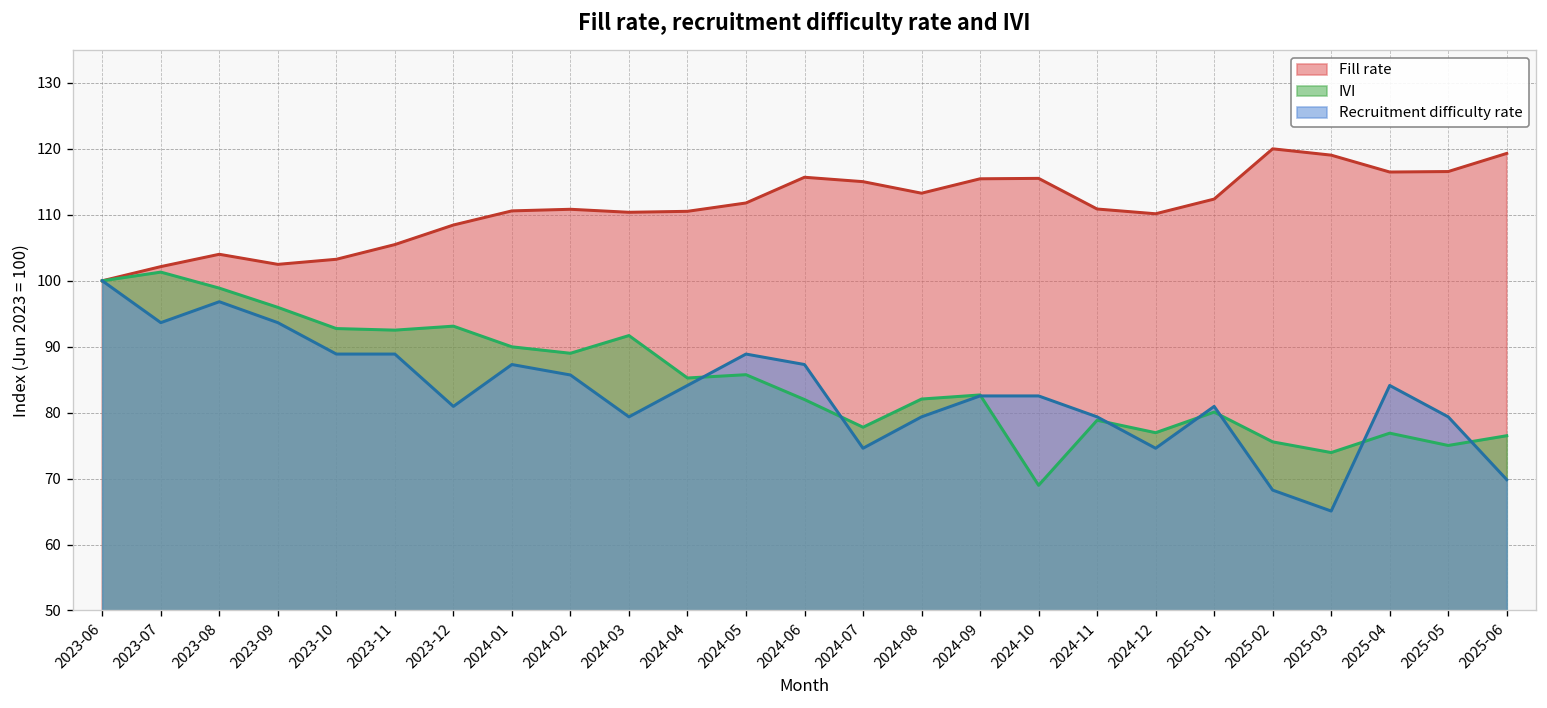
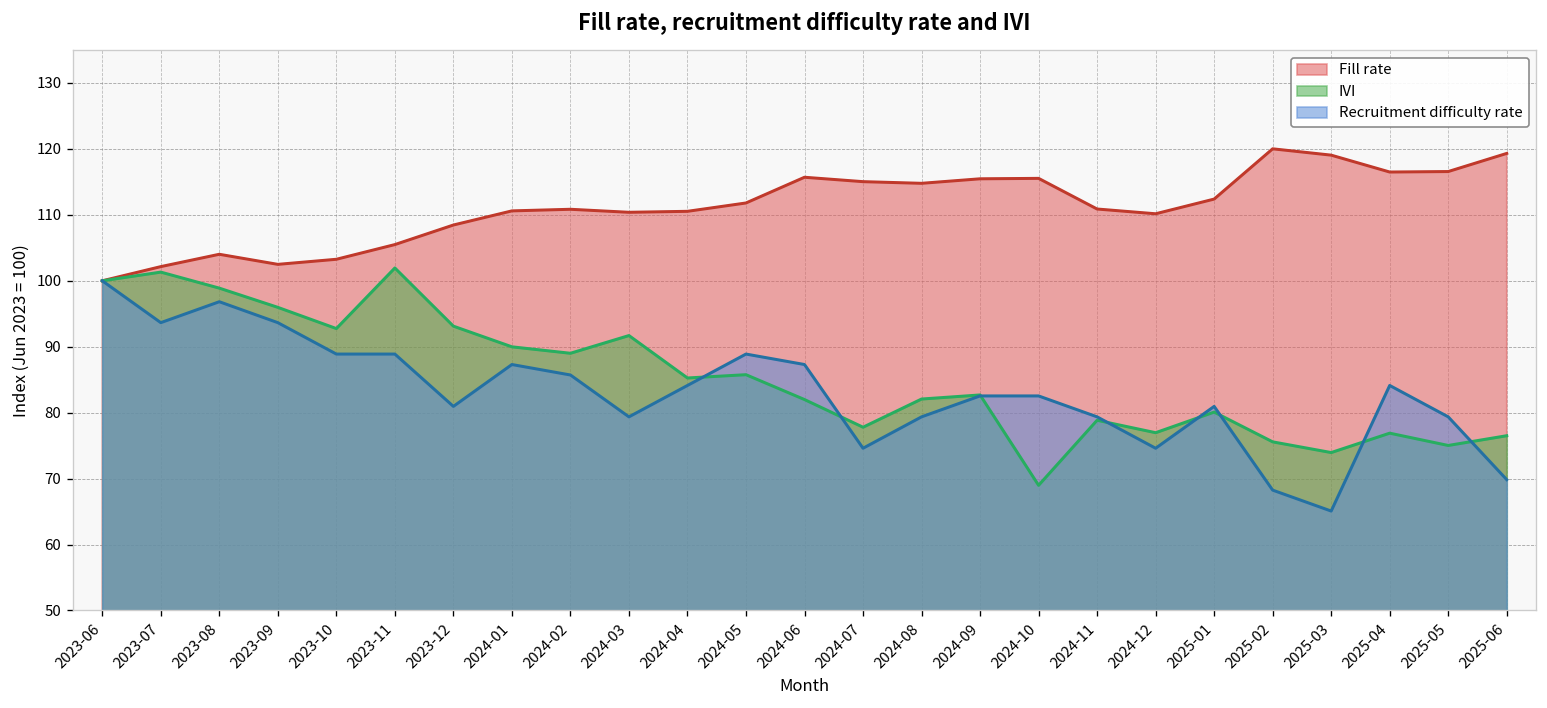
IVI, 2023-11: 93 -> 102
Fill rate, 2024-08: 113 -> 115
